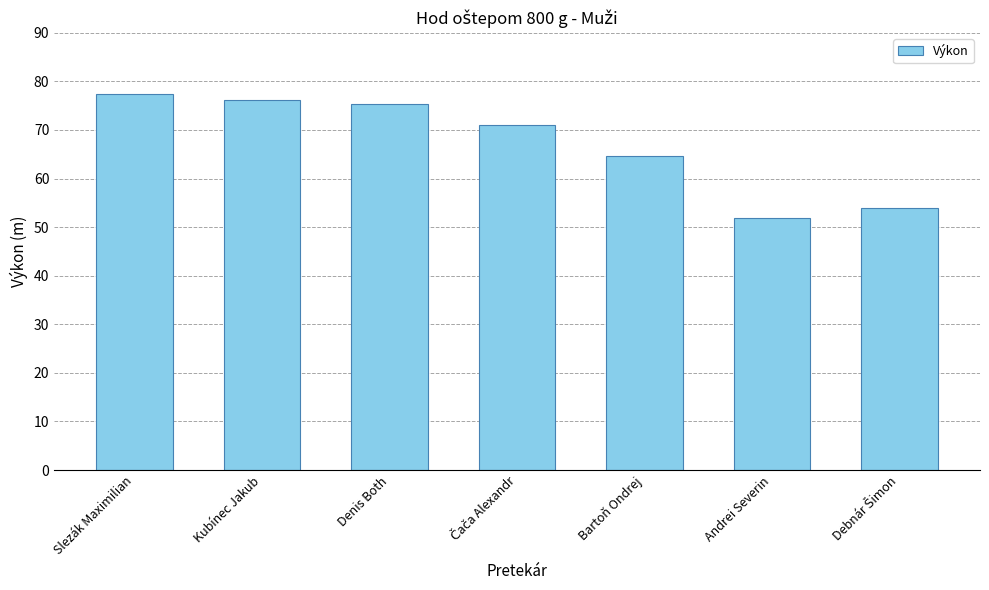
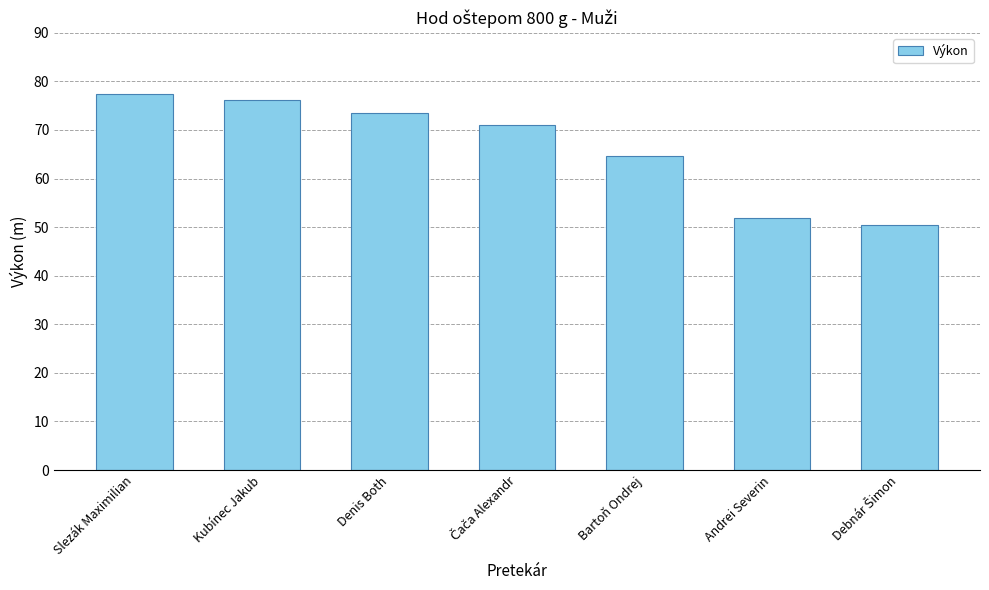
Denis Both: 75 -> 73
Debnár Šimon: 54 -> 50
